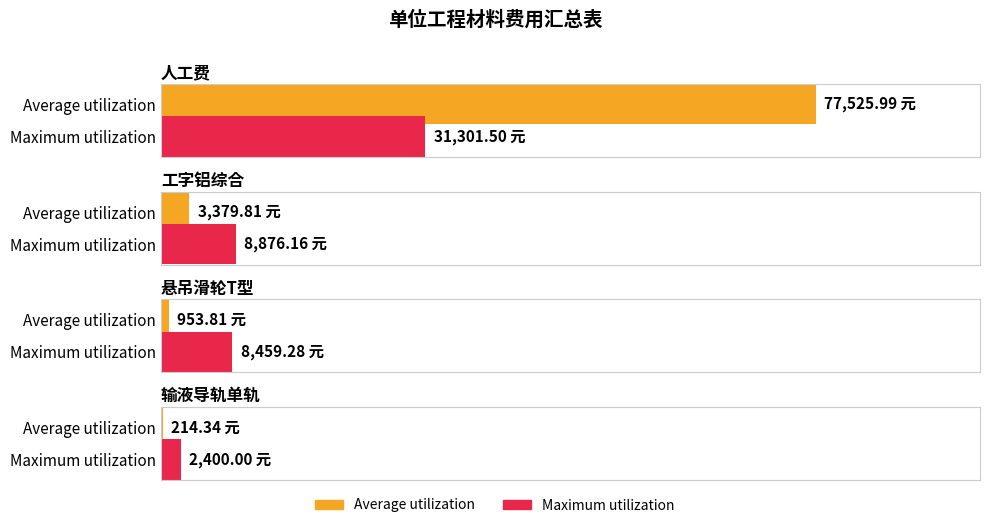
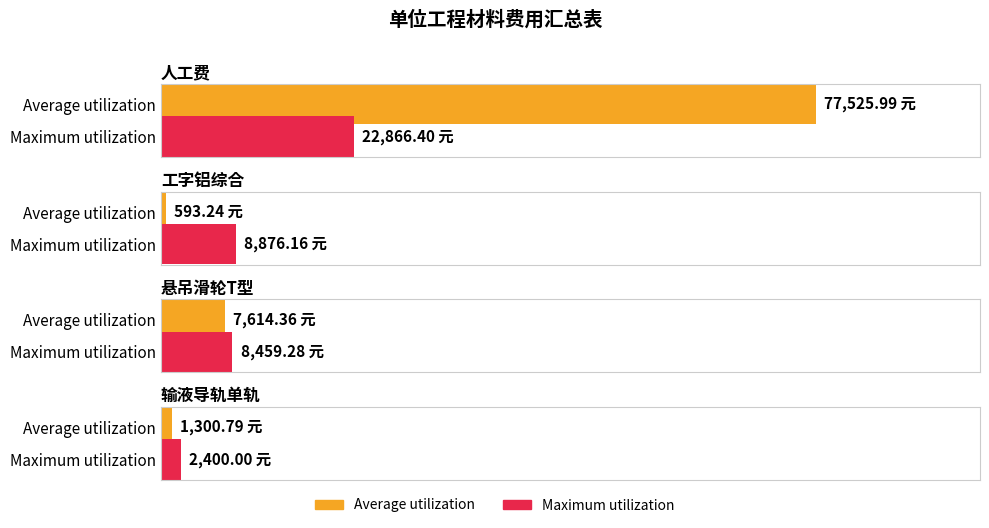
人工费, Maximum utilization: 31,301.50 -> 22,866.40
工字铝综合, Average utilization: 3,379.81 -> 593.24
悬吊滑轮T型, Average utilization: 953.81 -> 7,614.36
输液导轨单轨, Average utilization: 214.34 -> 1,300.79
